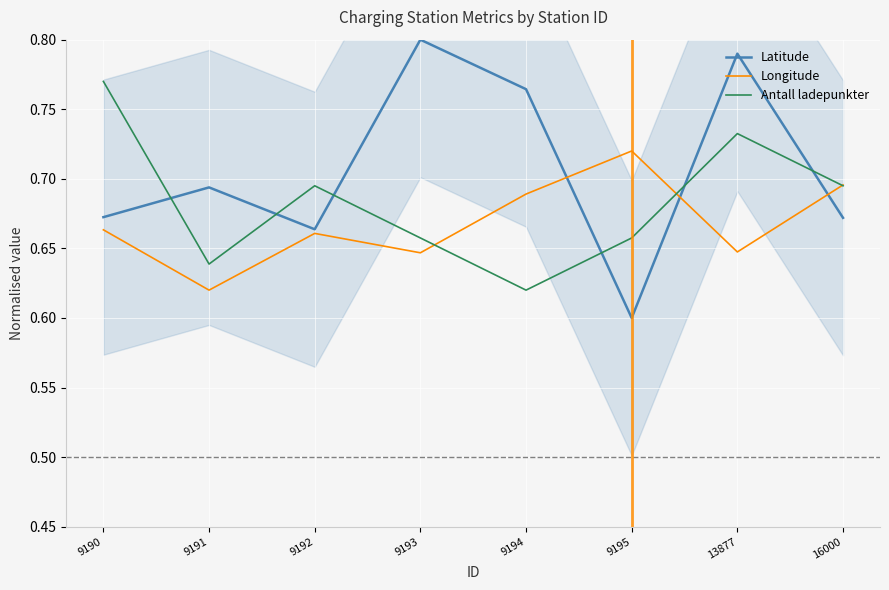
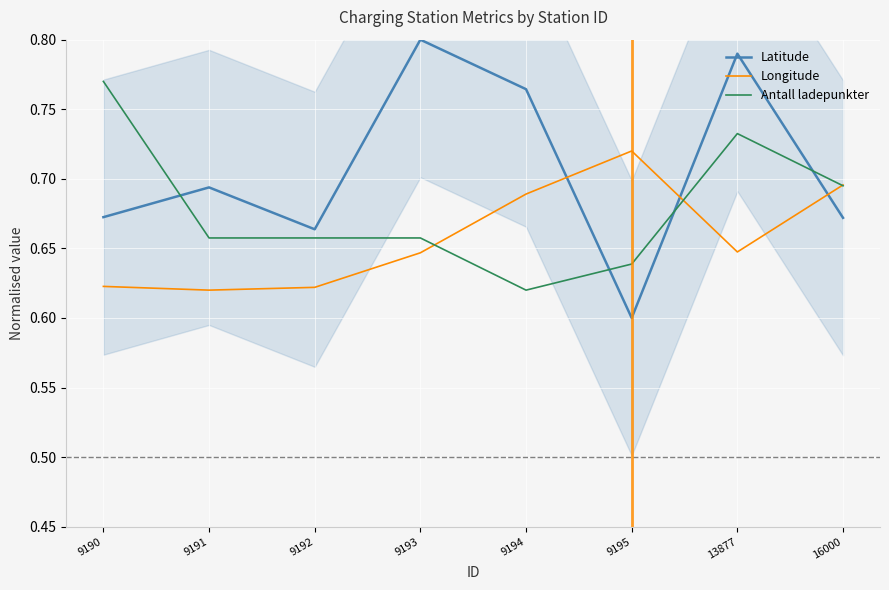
Longitude, 9190: 0.663 -> 0.623
Antall ladepunkter, 9191: 0.639 -> 0.658
Longitude, 9192: 0.661 -> 0.622
Antall ladepunkter, 9192: 0.695 -> 0.658
Antall ladepunkter, 9195: 0.658 -> 0.639
